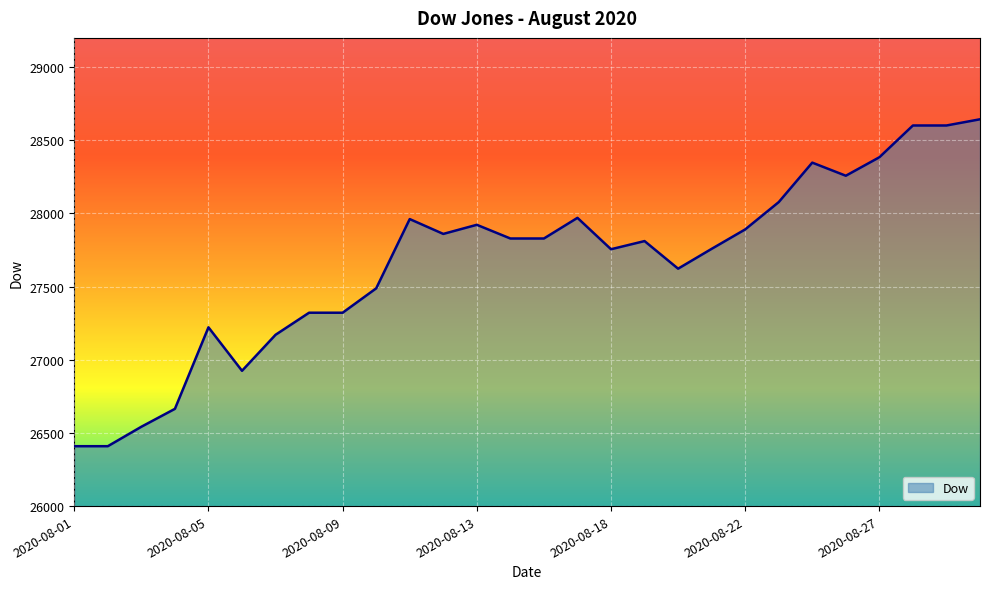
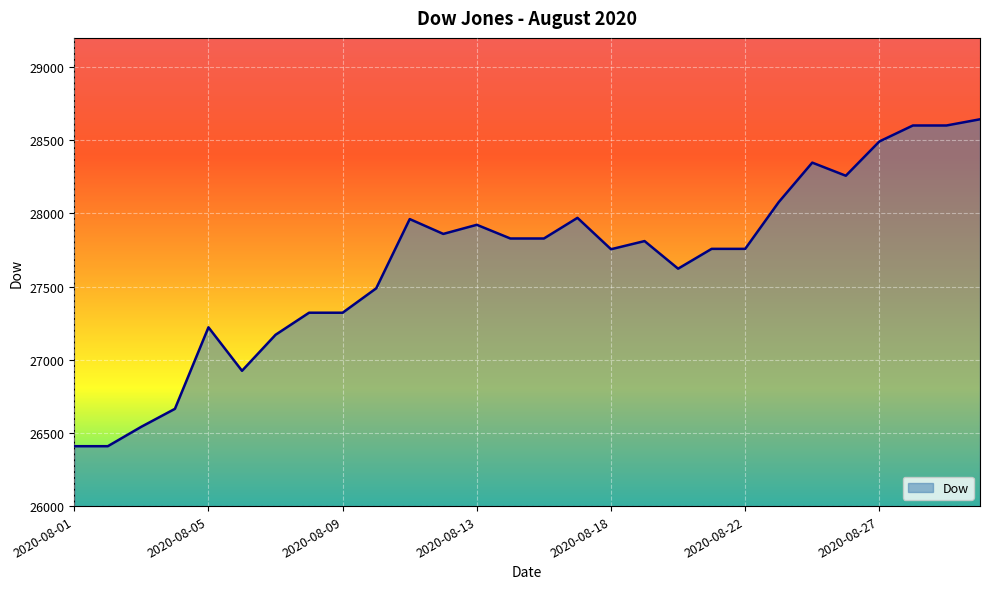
2020-08-22: 27890 -> 27760
2020-08-27: 28380 -> 28490
